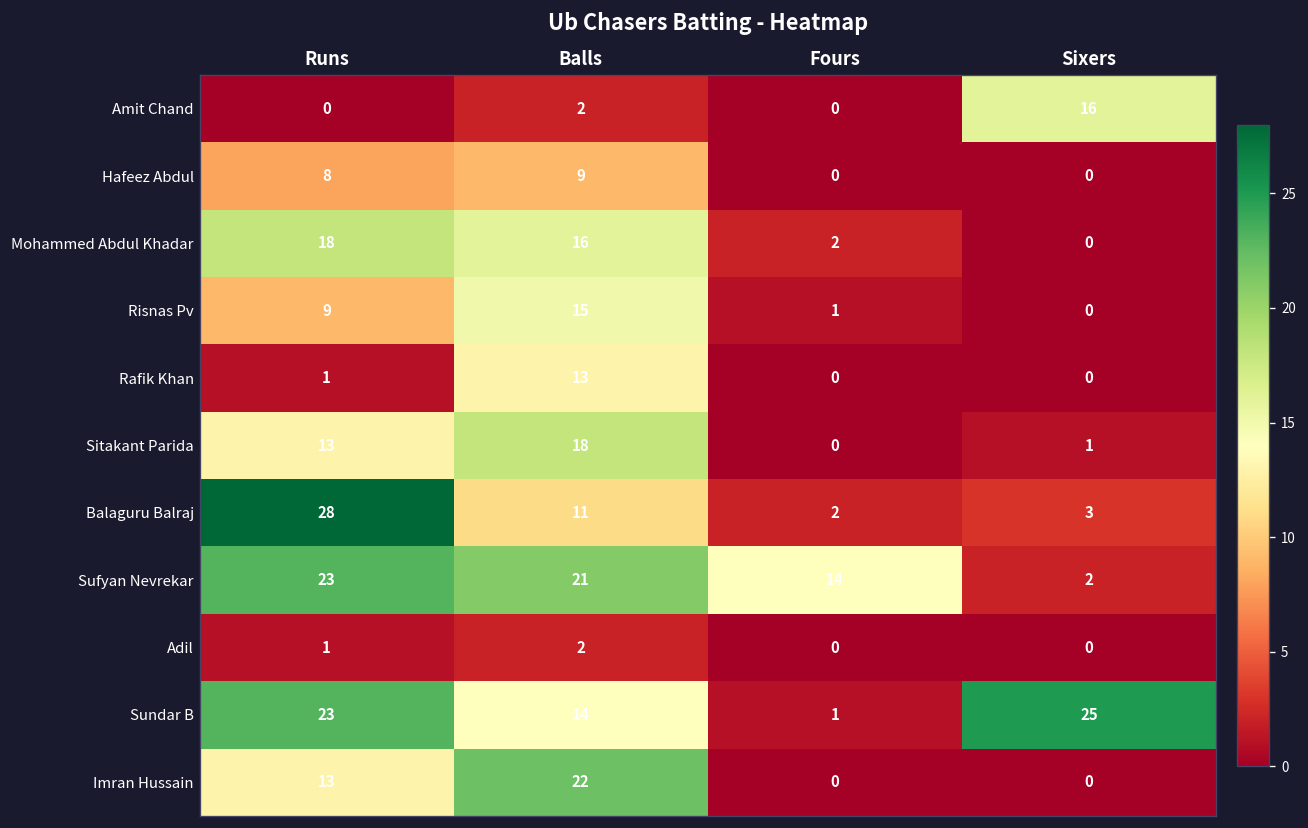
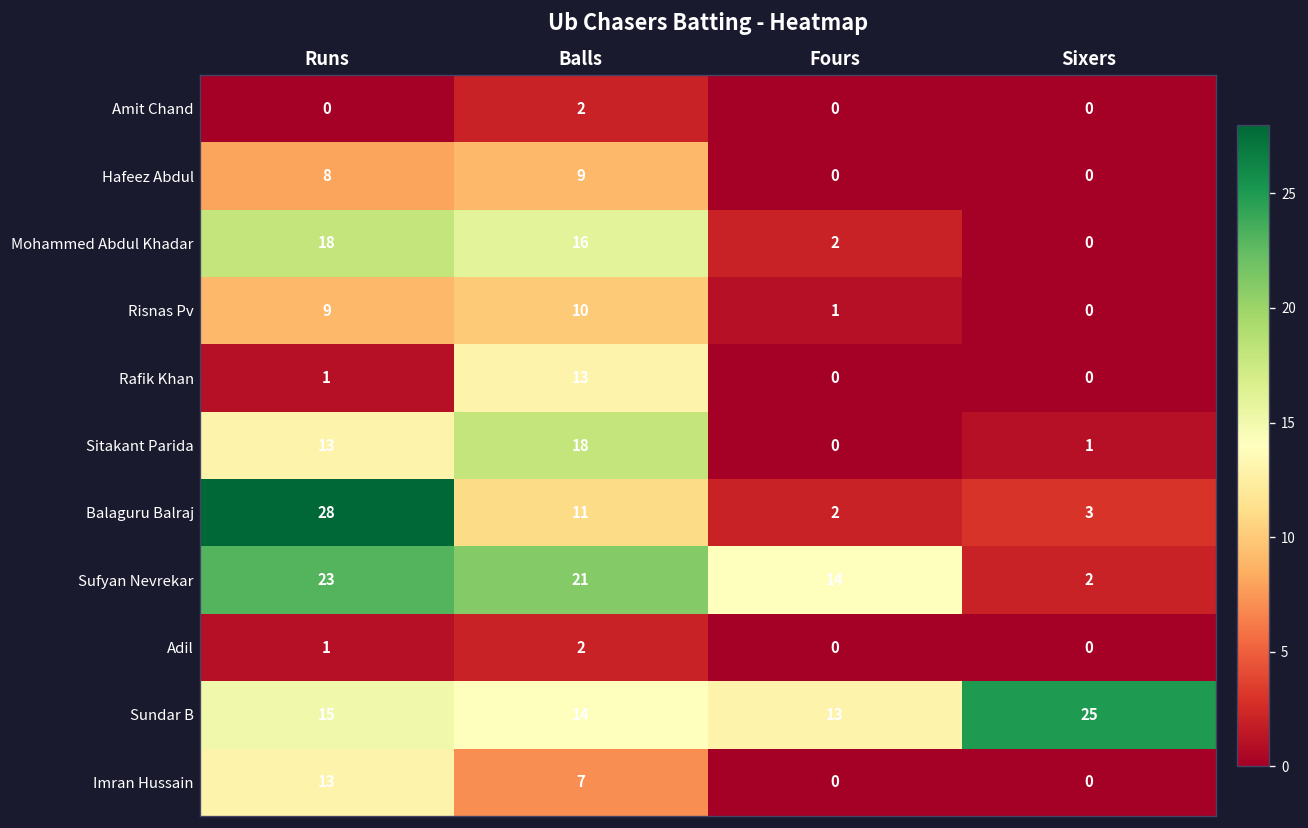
Amit Chand, Sixers: 16 -> 0
Risnas Pv, Balls: 15 -> 10
Sundar B, Runs: 23 -> 15
Sundar B, Fours: 1 -> 13
Imran Hussain, Balls: 22 -> 7
